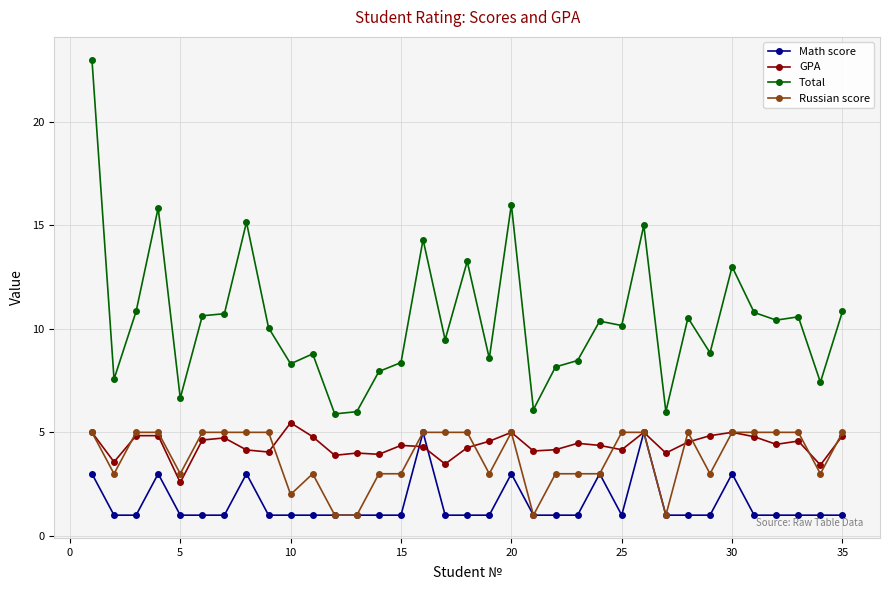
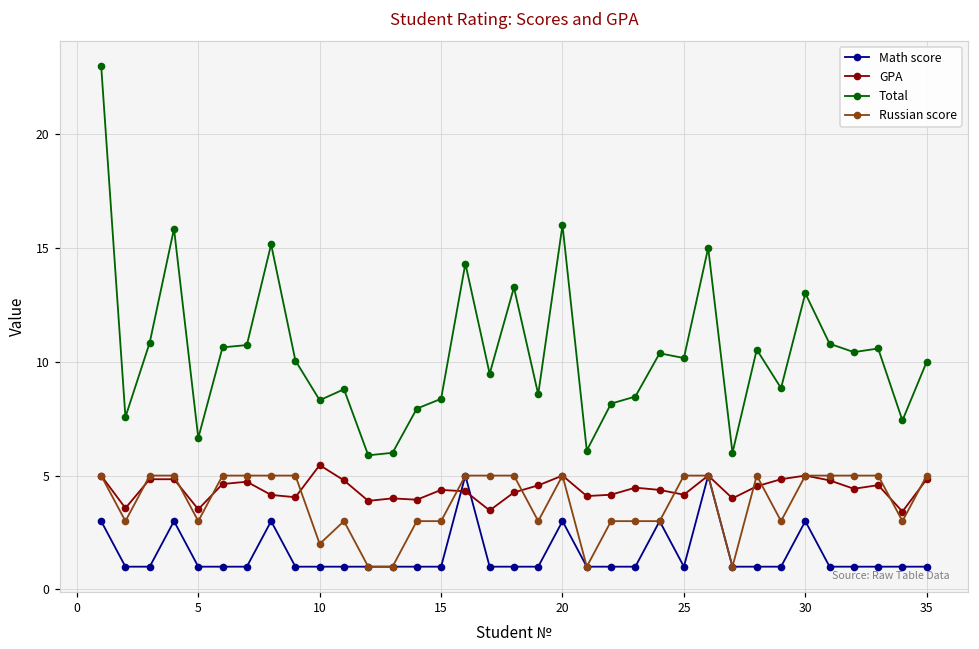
GPA, 5: 2.6 -> 3.5
Total, 35: 10.8 -> 10.0
